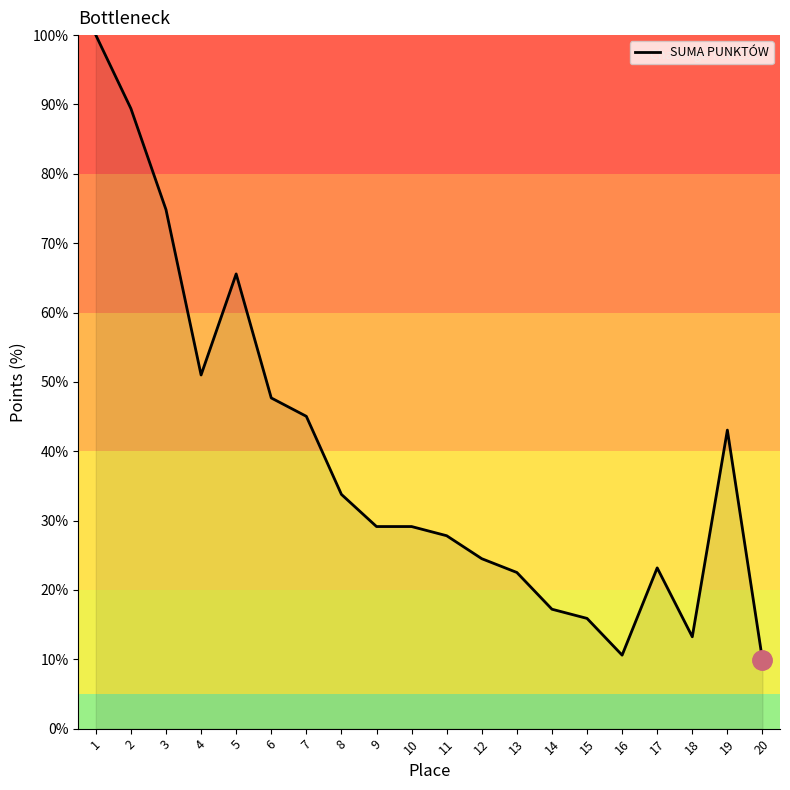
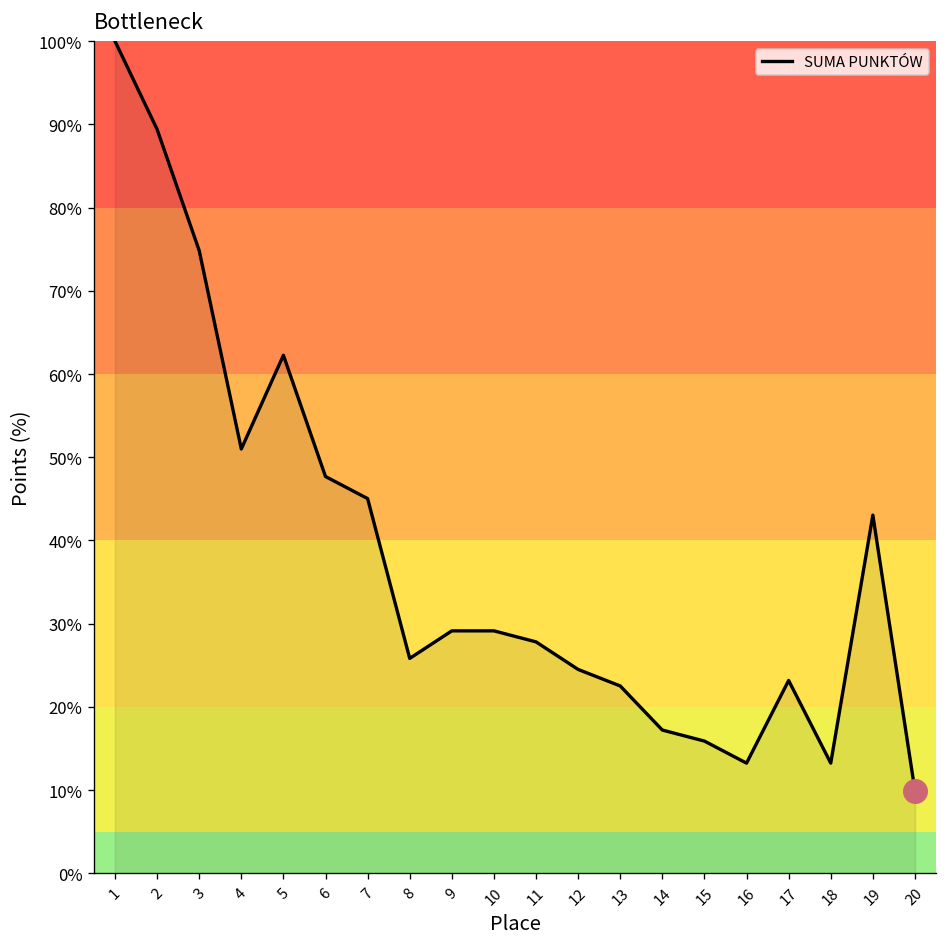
SUMA PUNKTÓW, 5: 66% -> 62%
SUMA PUNKTÓW, 8: 34% -> 26%
SUMA PUNKTÓW, 16: 11% -> 13%
